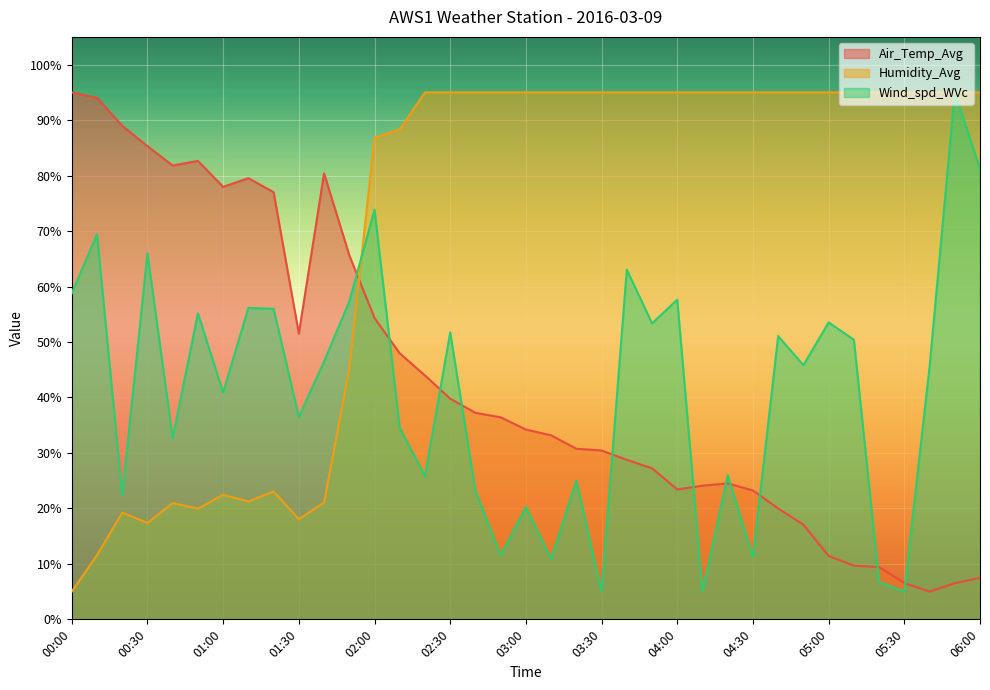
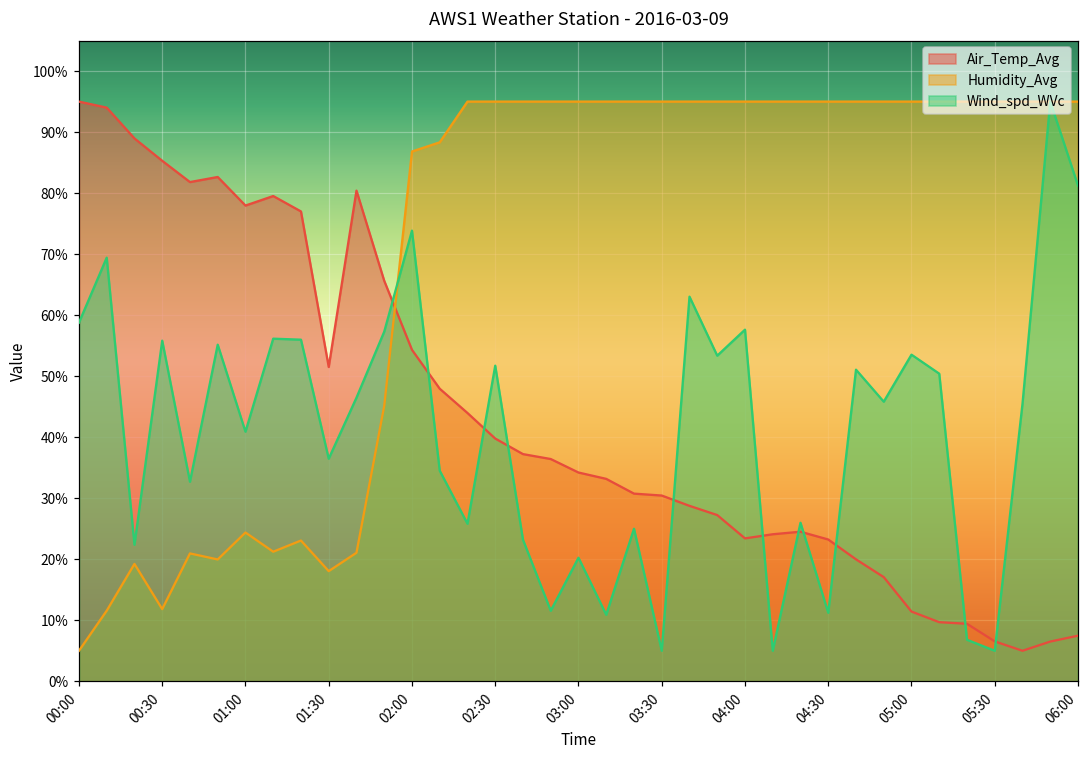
Humidity_Avg, 00:30: 17% -> 12%
Wind_spd_WVc, 00:30: 66% -> 56%
Humidity_Avg, 01:00: 22% -> 24%
